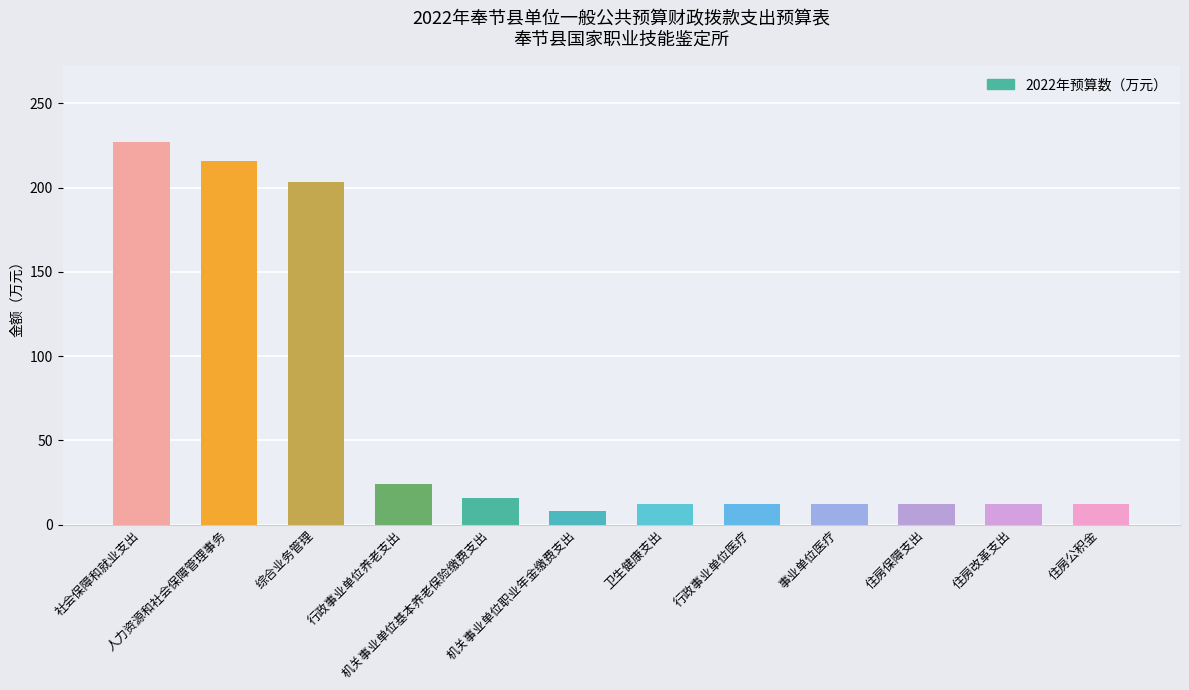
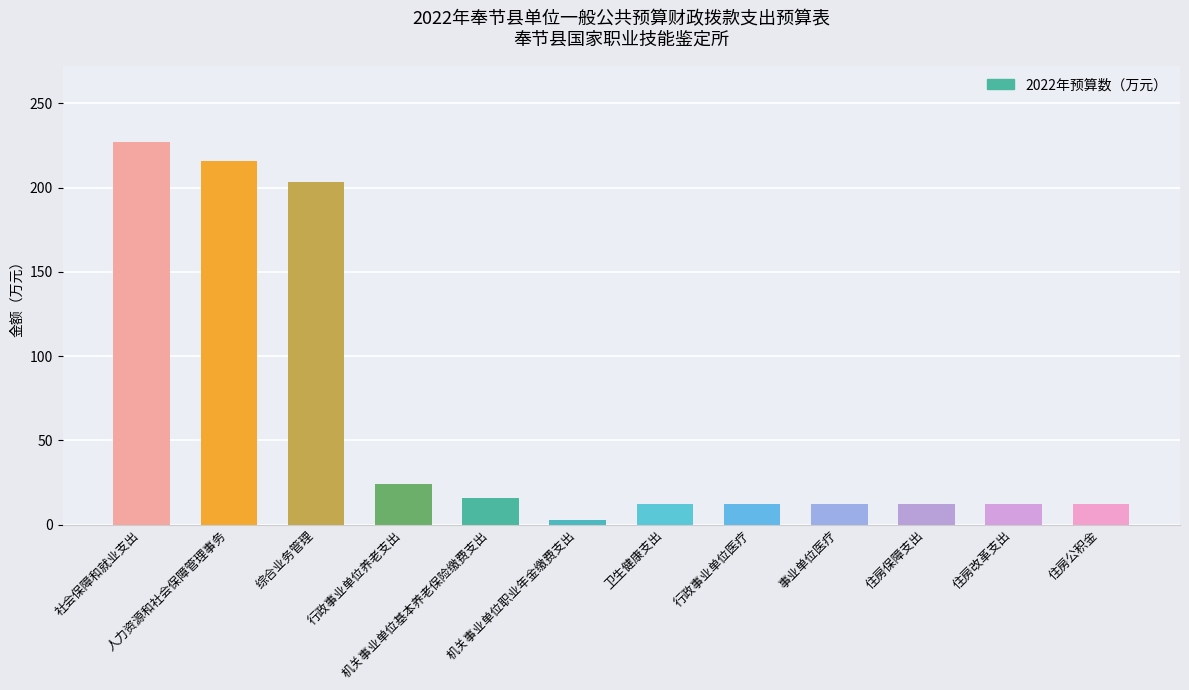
机关事业单位职业年金缴费支出: 8 -> 2
